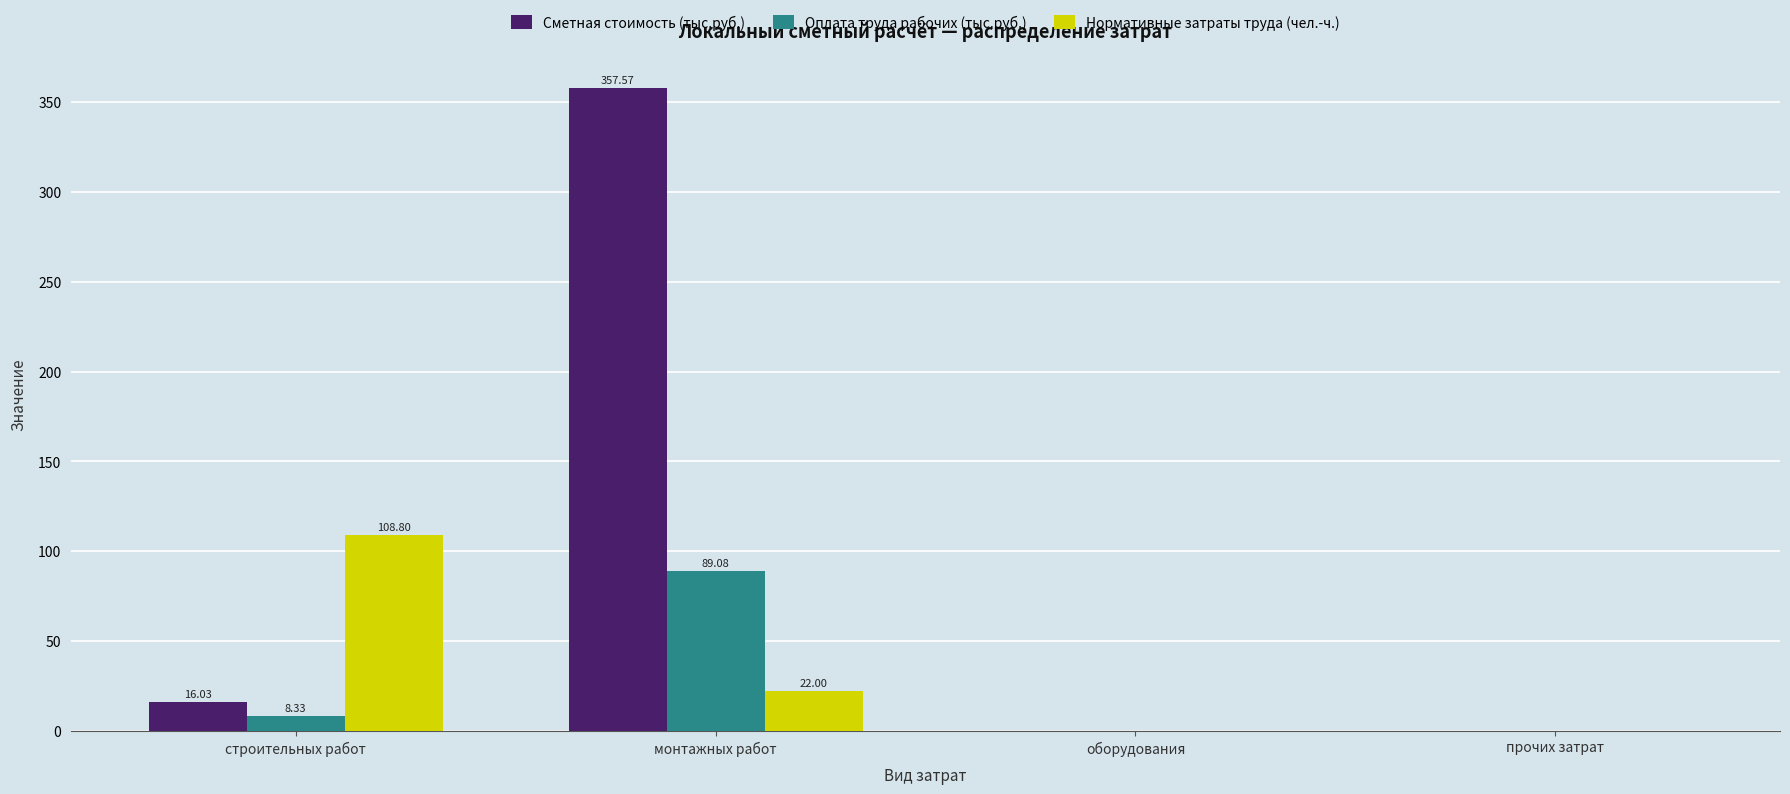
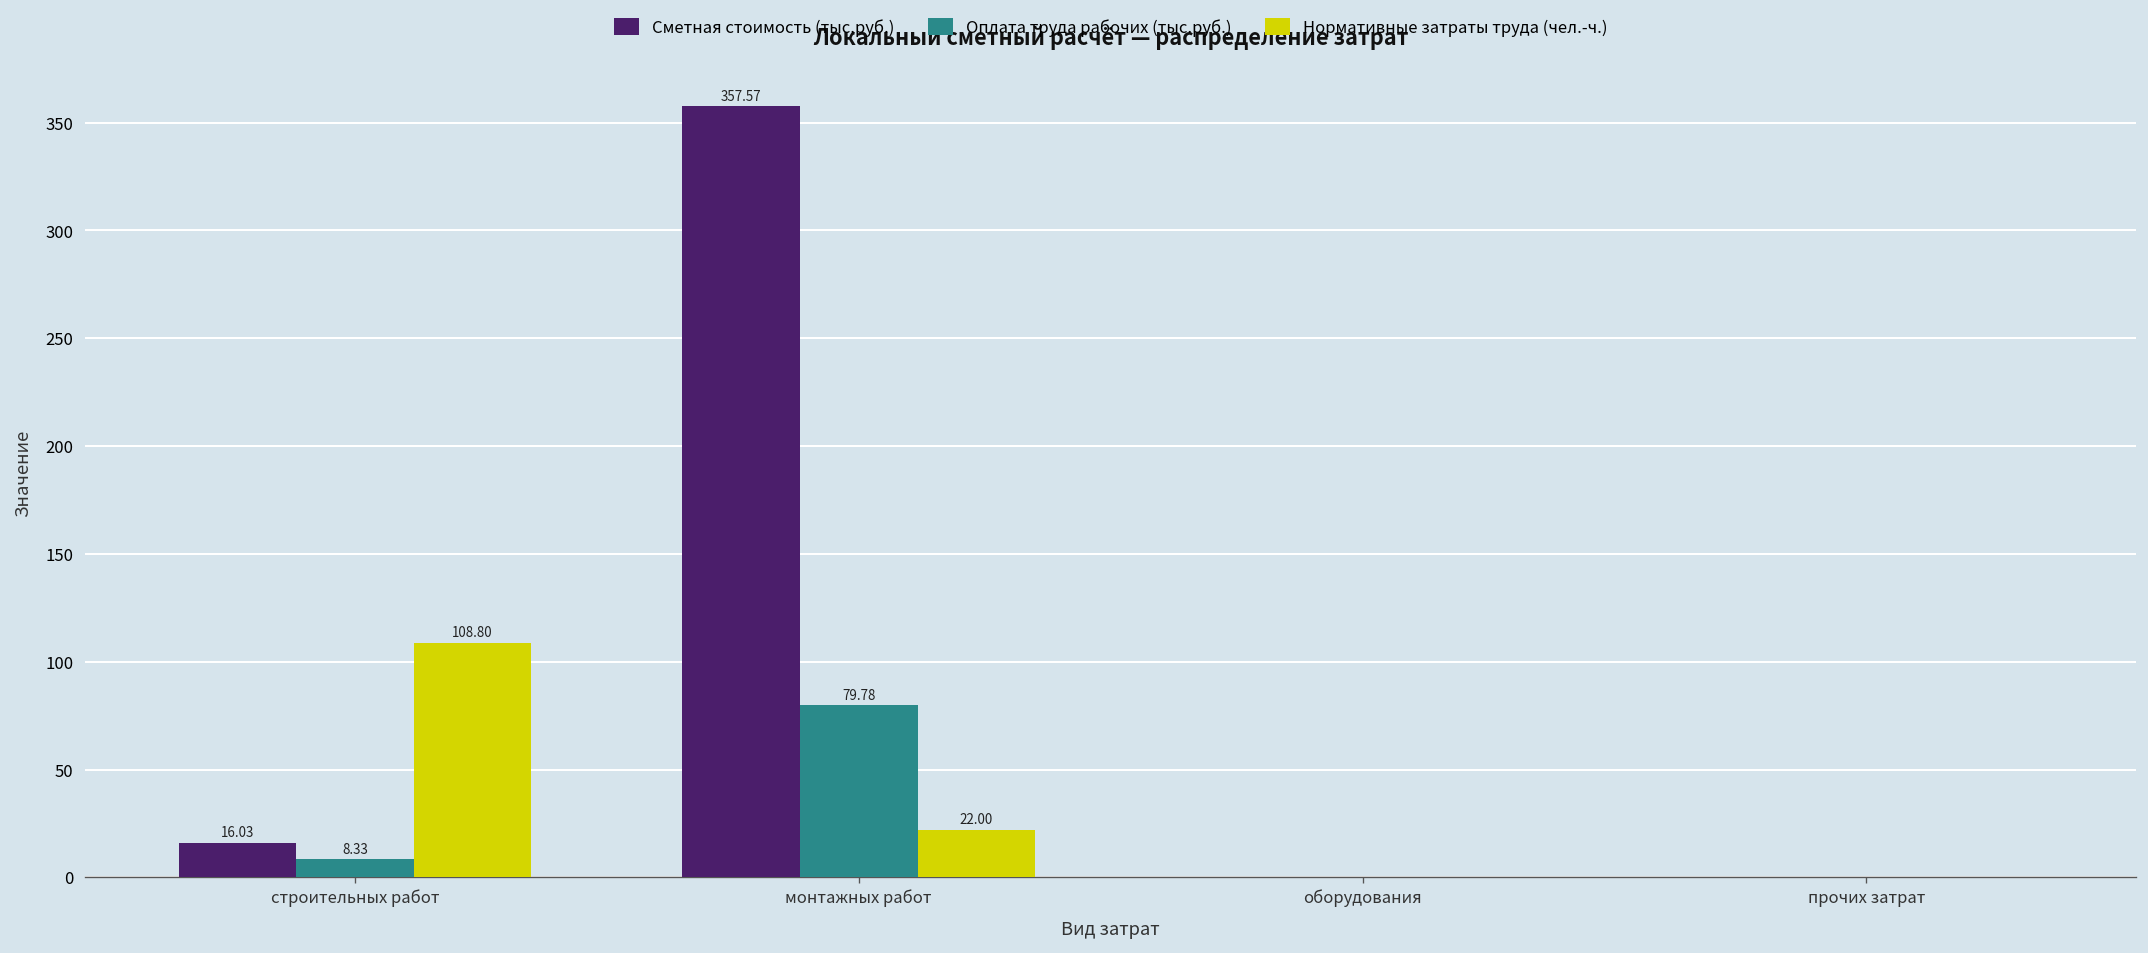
Оплата труда рабочих (тыс.руб.), монтажных работ: 89.08 -> 79.78
